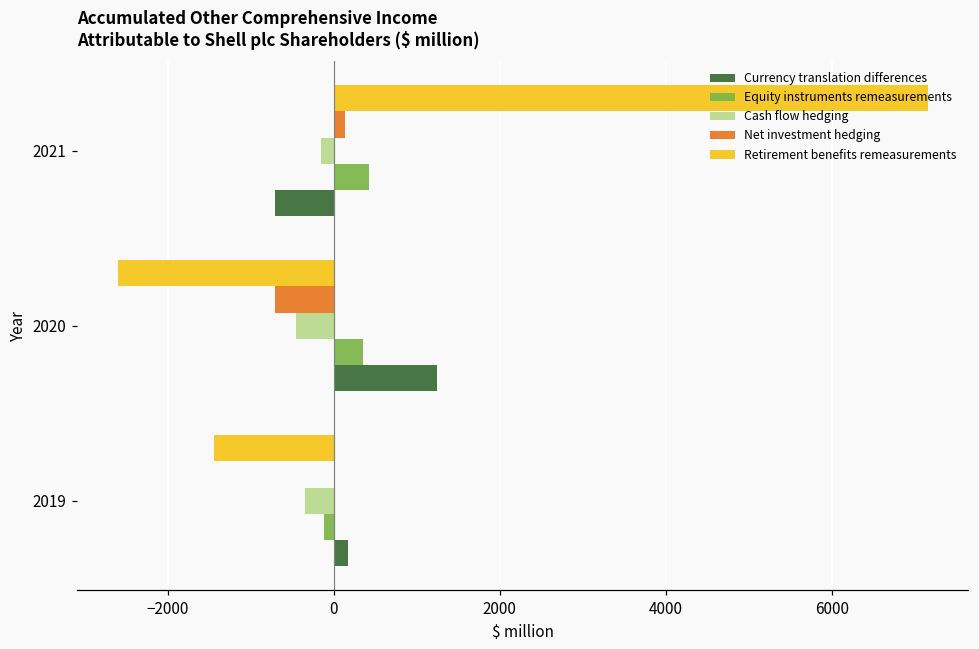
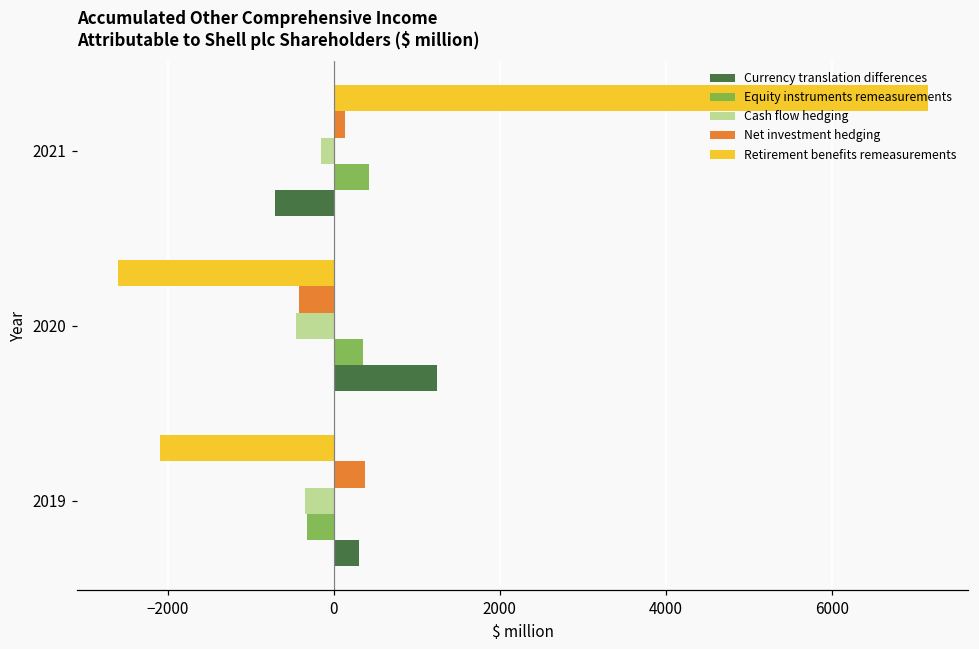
Net investment hedging, 2020: -700 -> -400
Retirement benefits remeasurements, 2019: -1400 -> -2100
Net investment hedging, 2019: 0 -> 400
Equity instruments remeasurements, 2019: -100 -> -300
Currency translation differences, 2019: 200 -> 300
